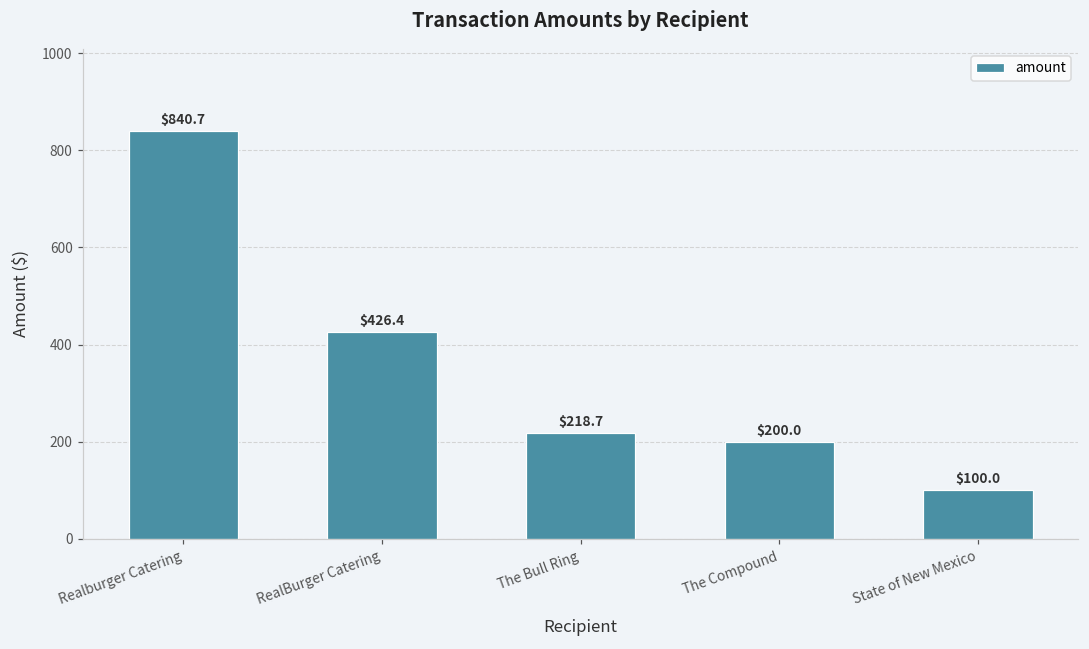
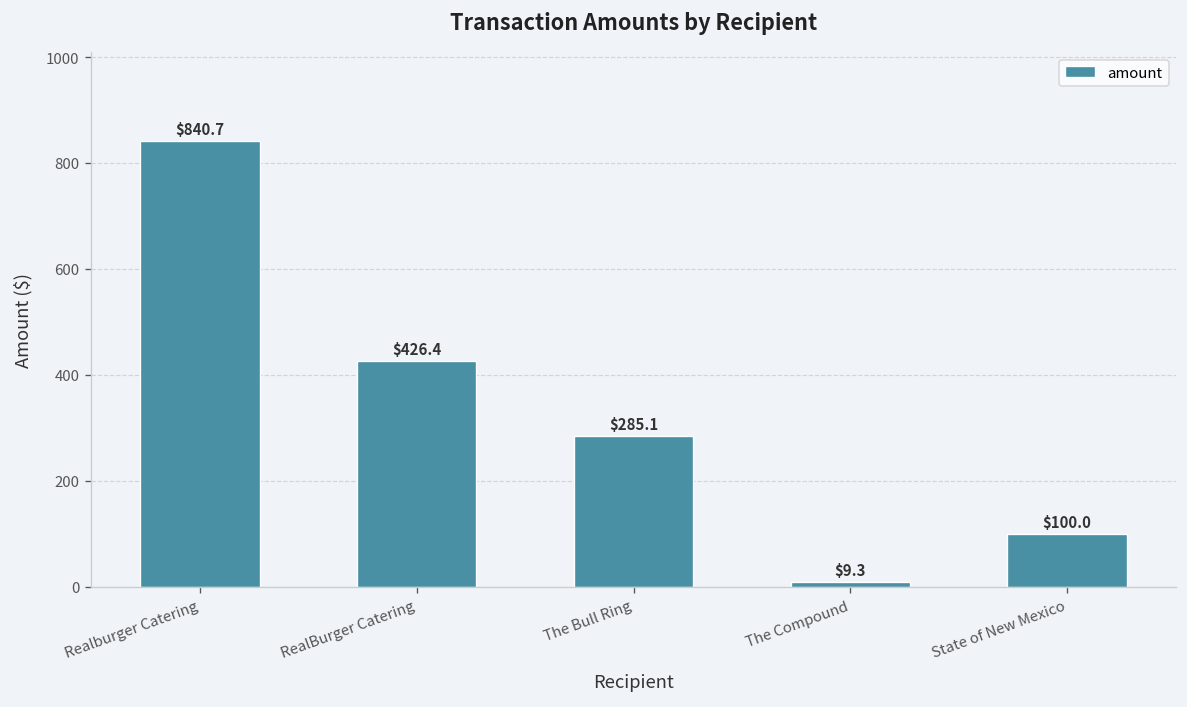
The Bull Ring: $218.7 -> $285.1
The Compound: $200.0 -> $9.3
